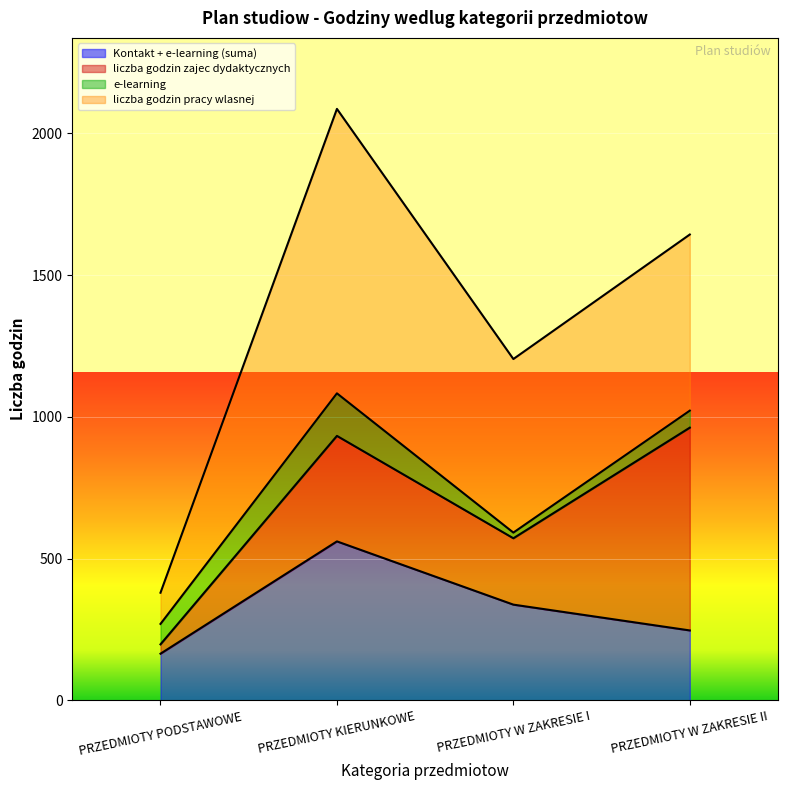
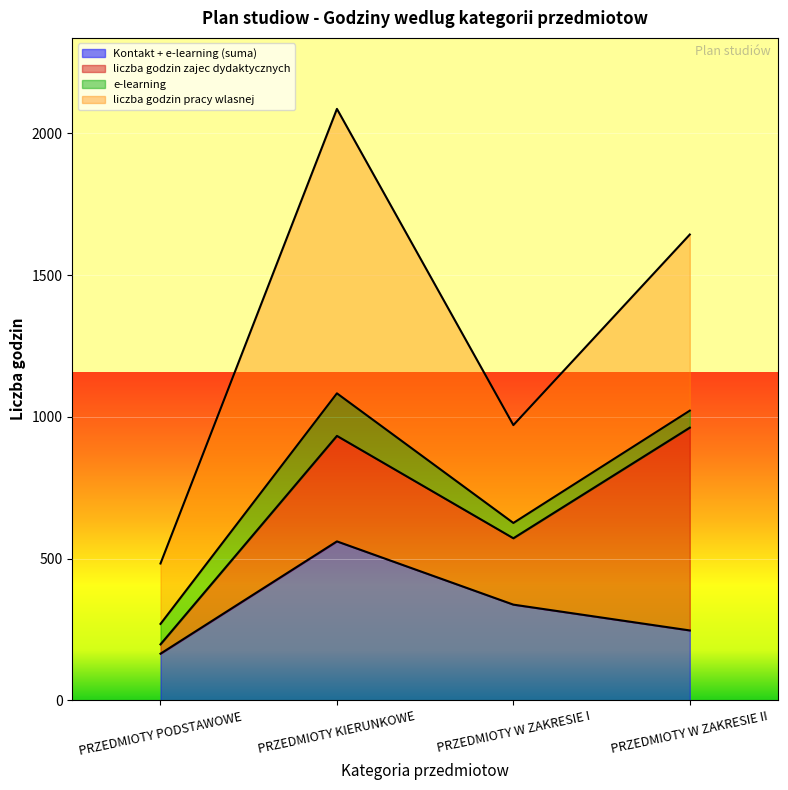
liczba godzin pracy wlasnej, PRZEDMIOTY PODSTAWOWE: 110 -> 210
e-learning, PRZEDMIOTY W ZAKRESIE I: 20 -> 50
liczba godzin pracy wlasnej, PRZEDMIOTY W ZAKRESIE I: 610 -> 350
